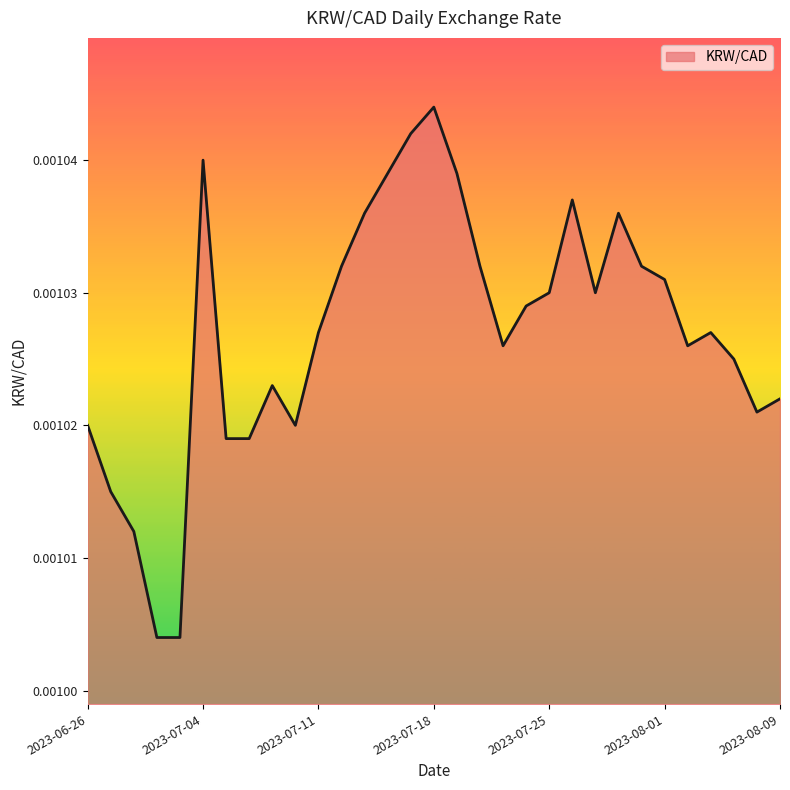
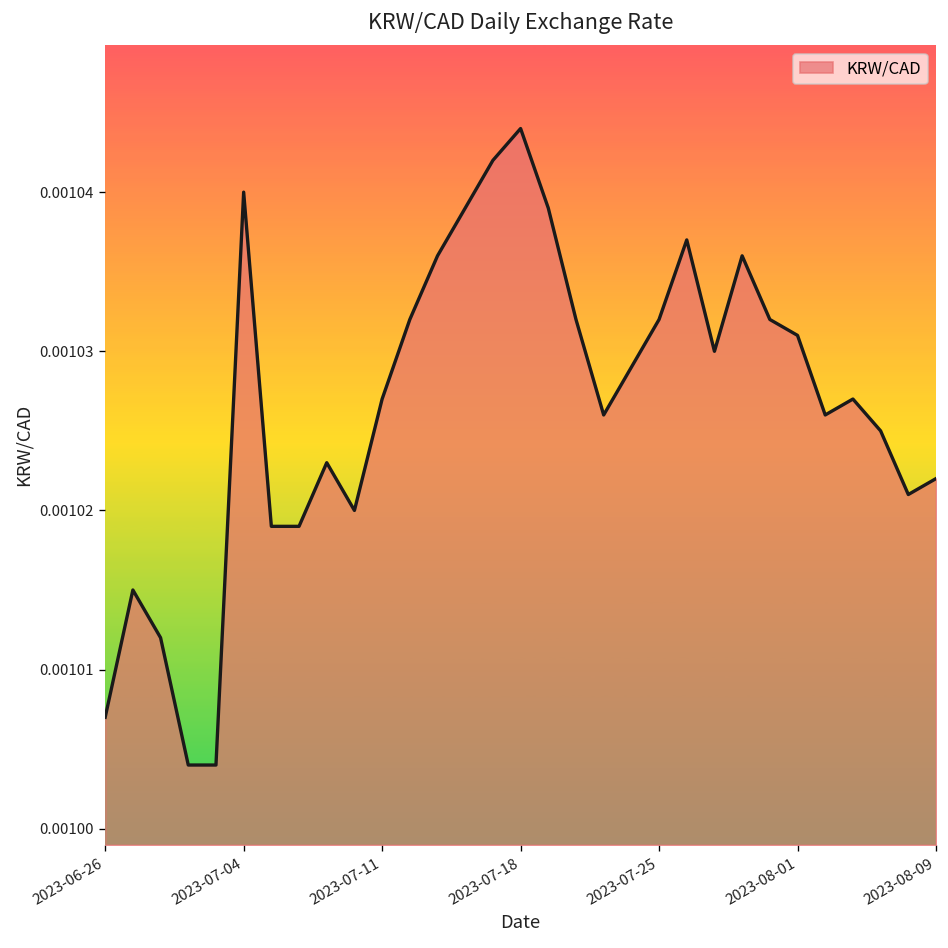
2023-06-26: 0.001020 -> 0.001007
2023-07-25: 0.001030 -> 0.001032
